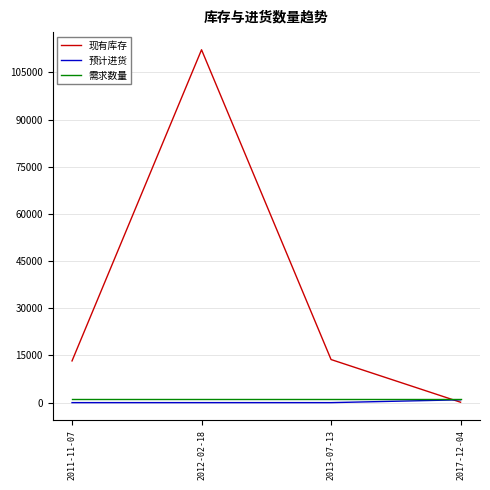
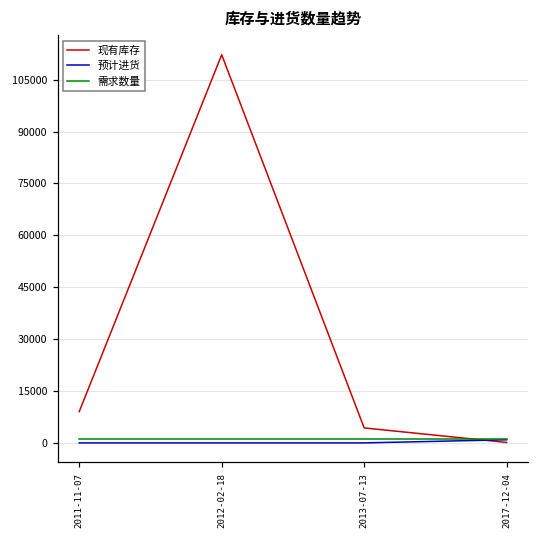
现有库存, 2011-11-07: 13000 -> 9000
现有库存, 2013-07-13: 14000 -> 4000
